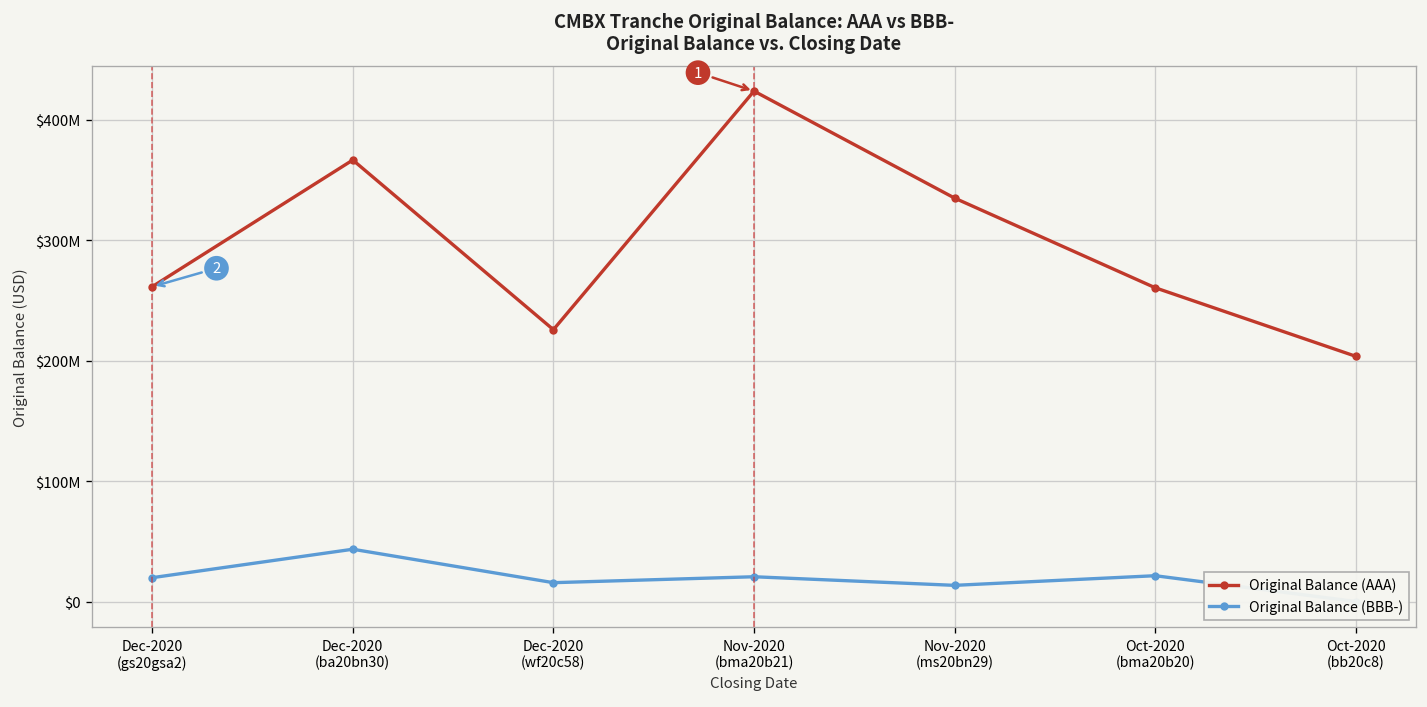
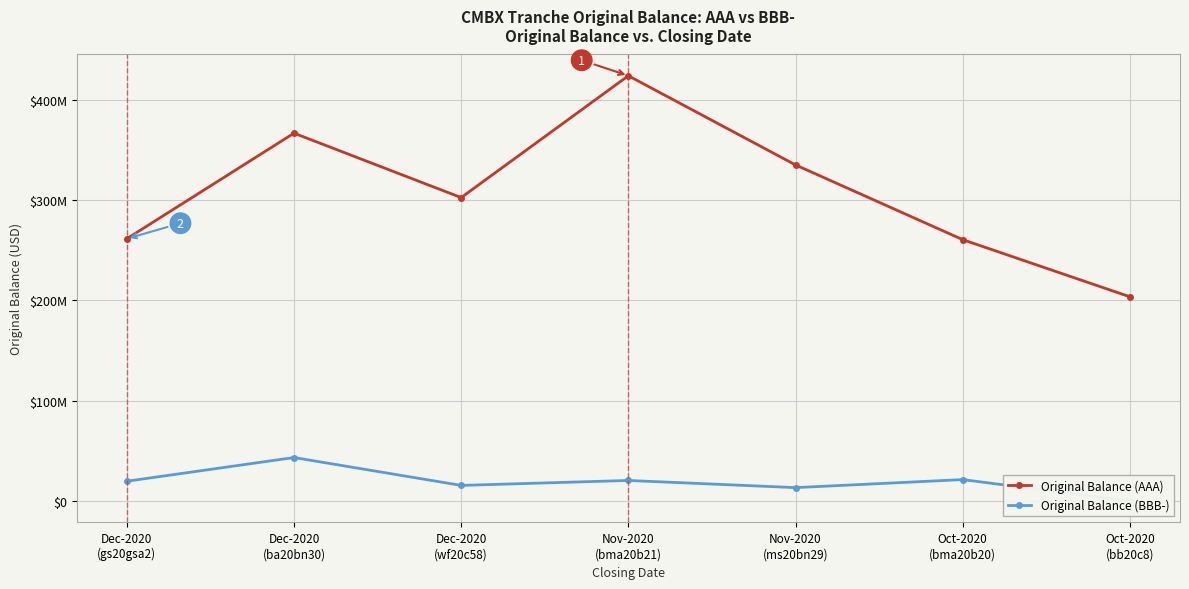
Original Balance (AAA), Dec-2020 (wf20c58): $226000000 -> $303000000
